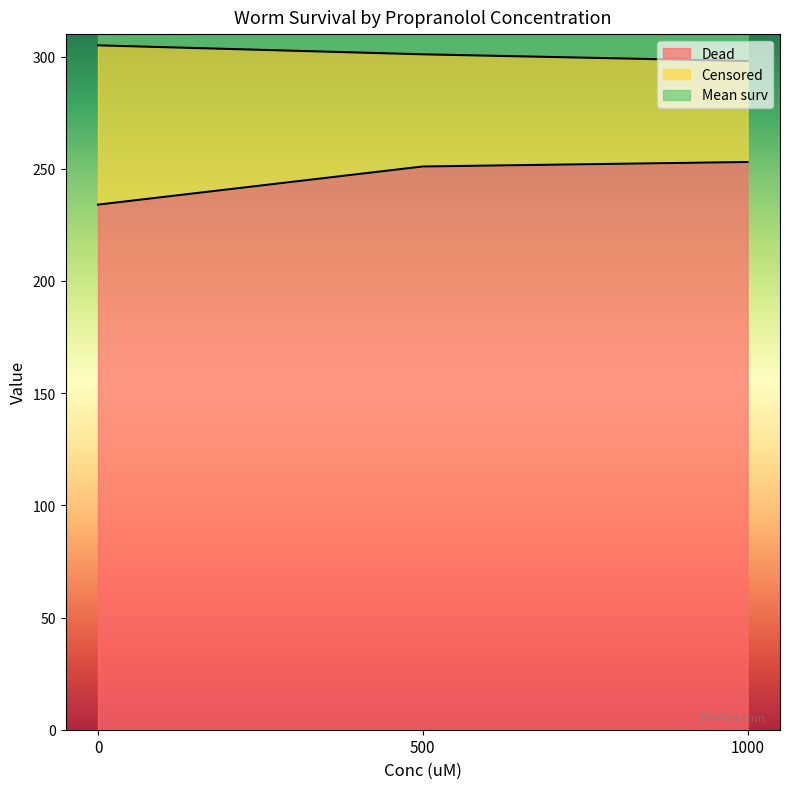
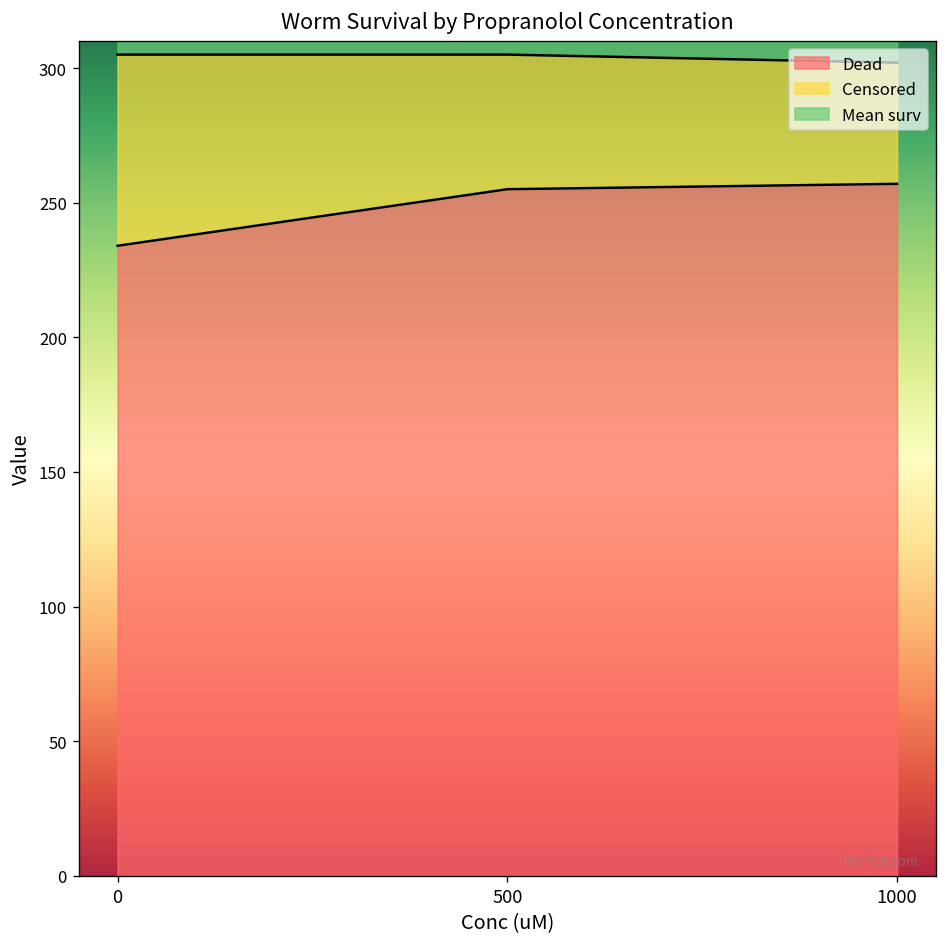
Dead, 500: 251 -> 255
Dead, 1000: 253 -> 257
